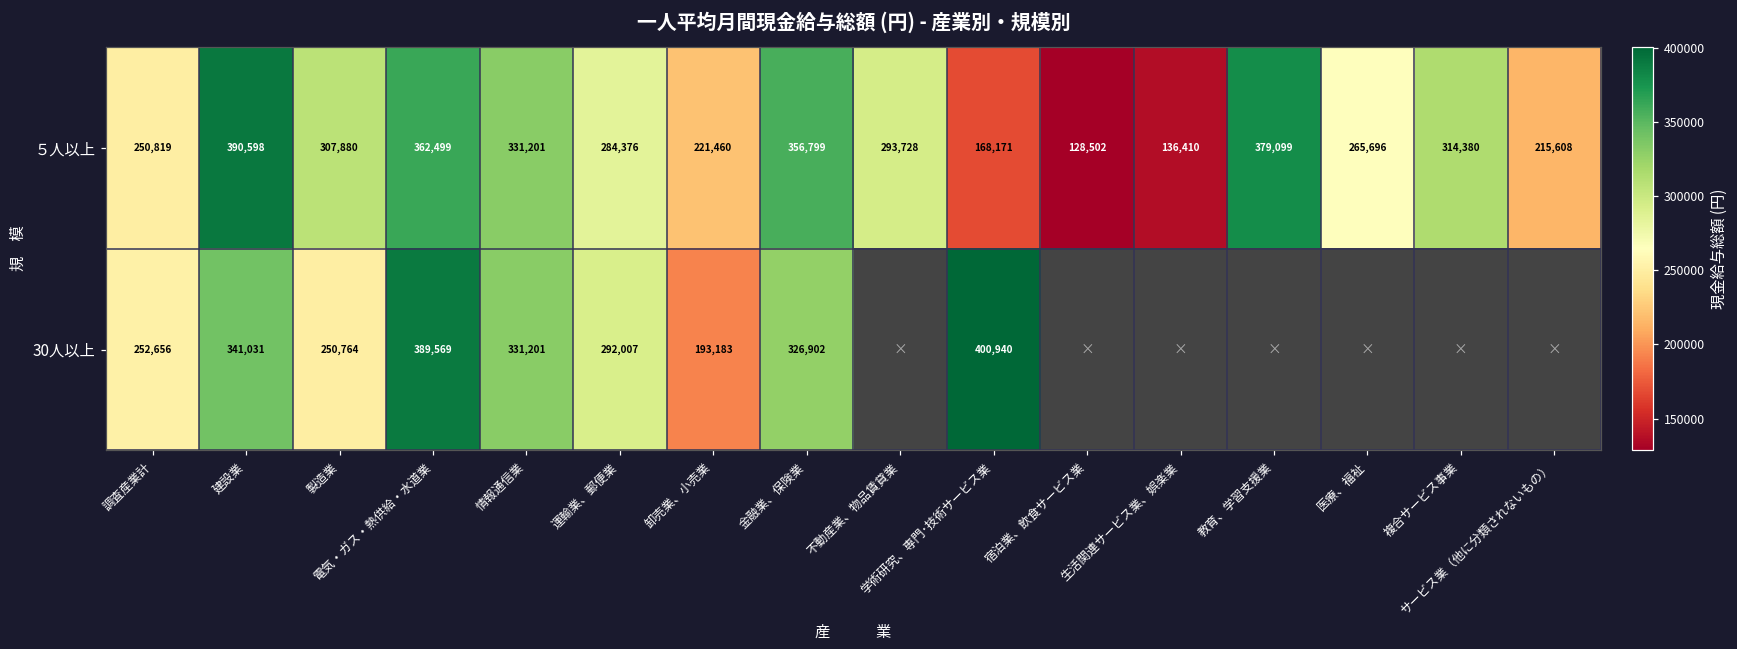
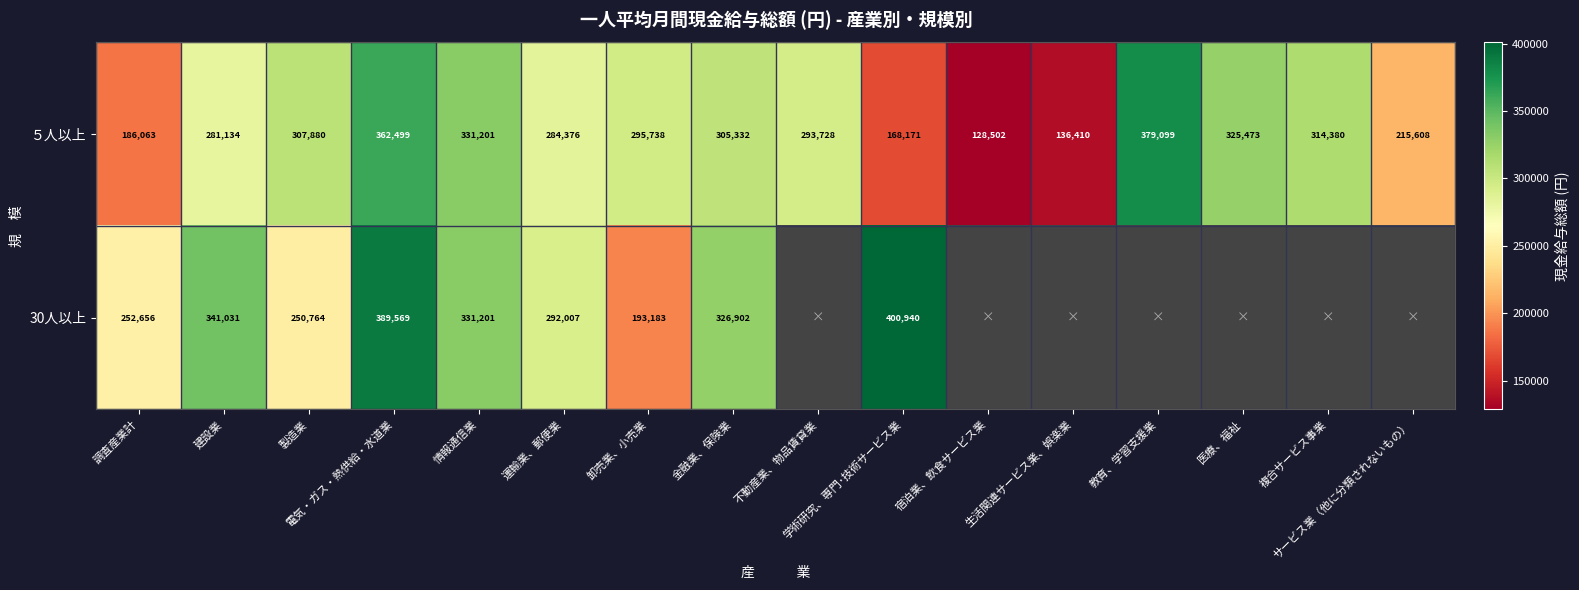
５人以上, 調査産業計: 250,819 -> 186,063
５人以上, 建設業: 390,598 -> 281,134
５人以上, 卸売業、小売業: 221,460 -> 295,738
５人以上, 金融業、保険業: 356,799 -> 305,332
５人以上, 医療、福祉: 265,696 -> 325,473
